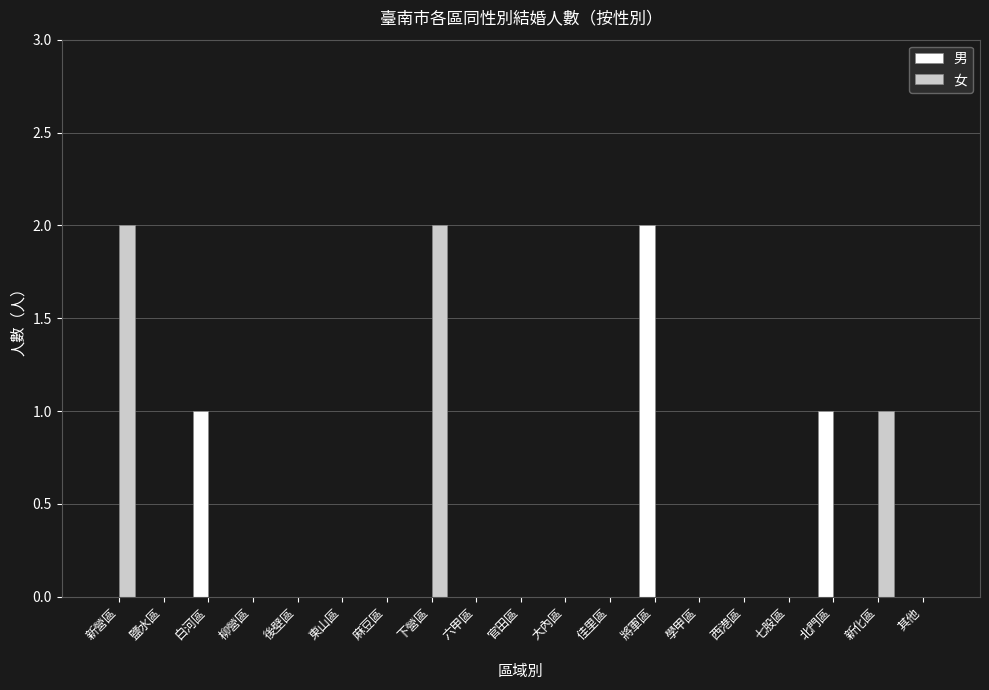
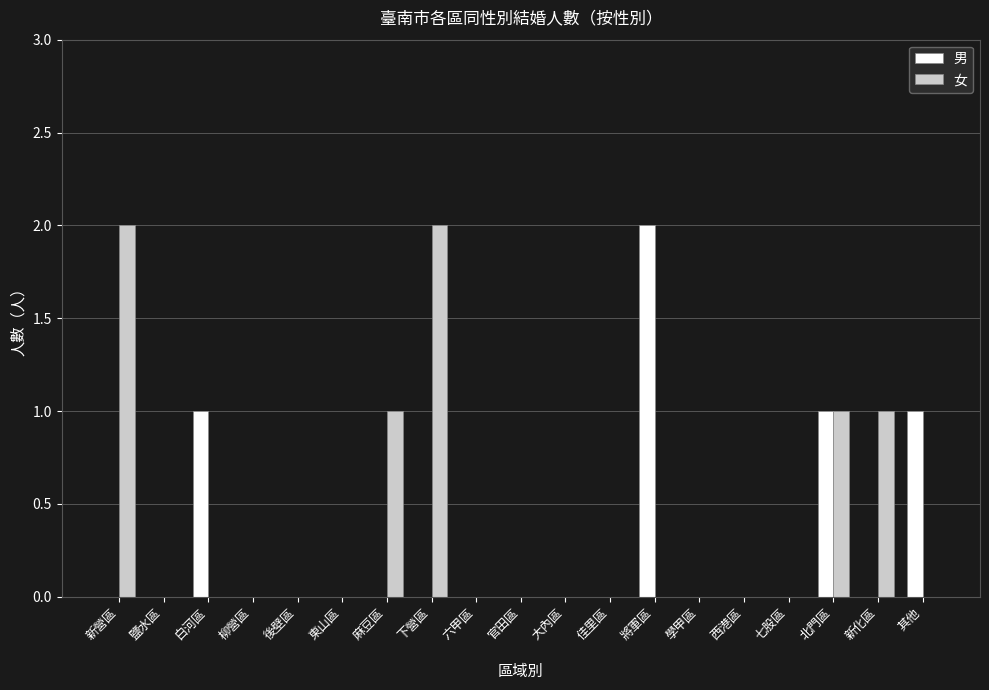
女, 麻豆區: 0 -> 1
女, 北門區: 0 -> 1
男, 其他: 0 -> 1
